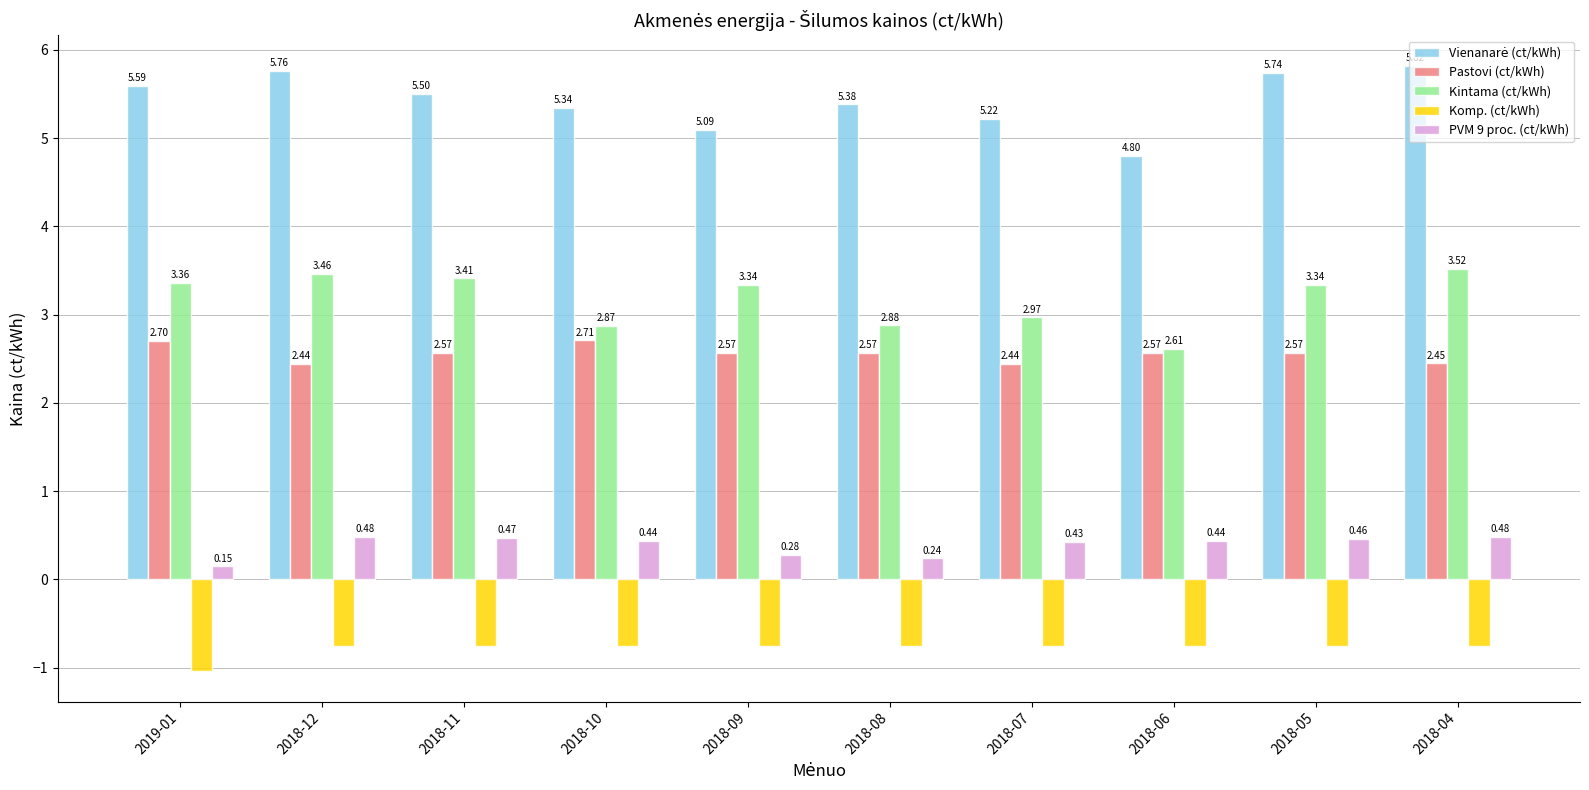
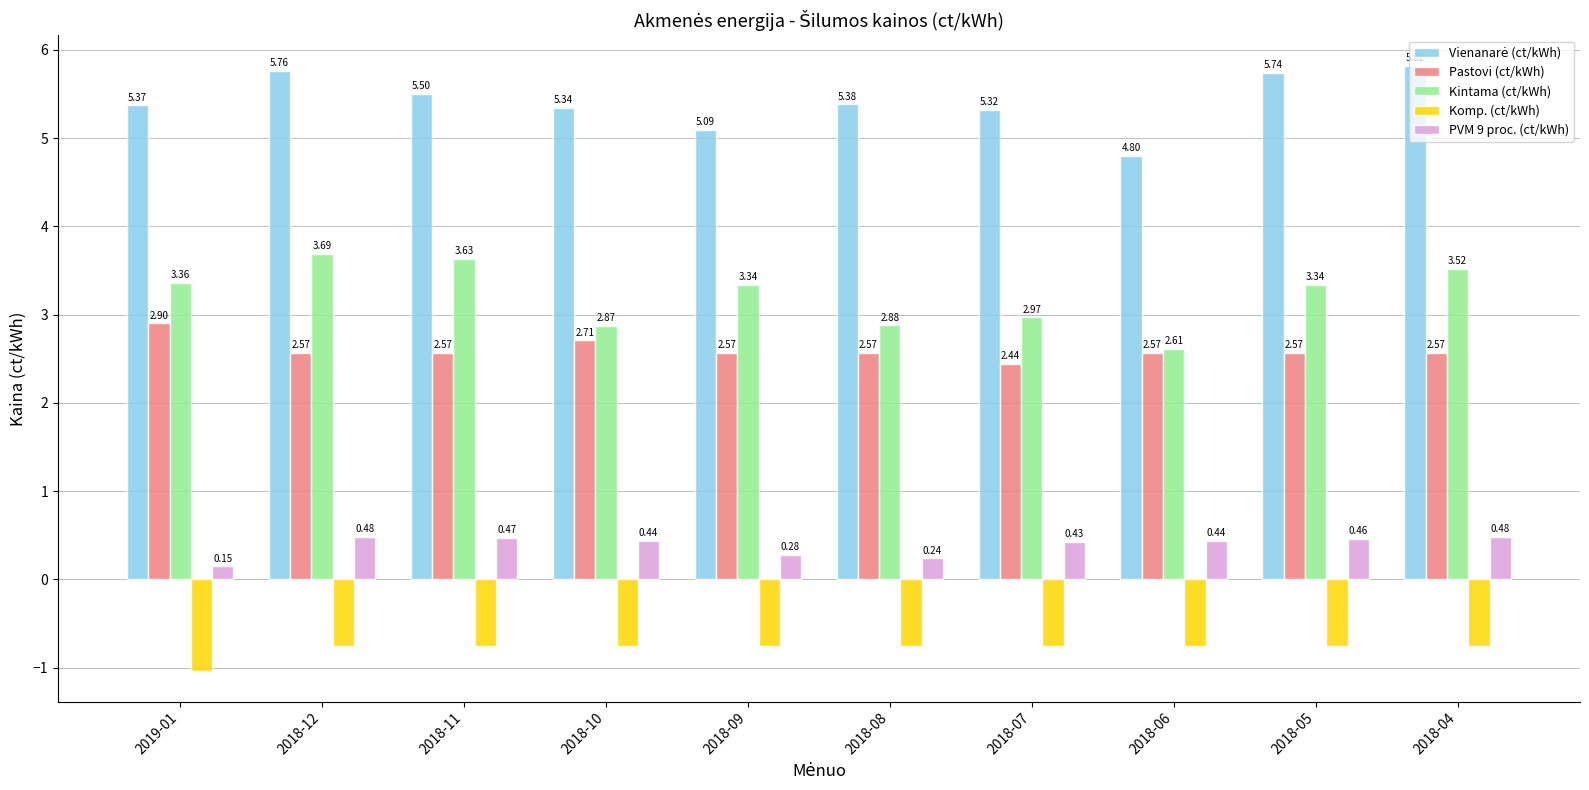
Vienanarė (ct/kWh), 2019-01: 5.59 -> 5.37
Pastovi (ct/kWh), 2019-01: 2.70 -> 2.90
Pastovi (ct/kWh), 2018-12: 2.44 -> 2.57
Kintama (ct/kWh), 2018-12: 3.46 -> 3.69
Kintama (ct/kWh), 2018-11: 3.41 -> 3.63
Vienanarė (ct/kWh), 2018-07: 5.22 -> 5.32
Pastovi (ct/kWh), 2018-04: 2.45 -> 2.57
